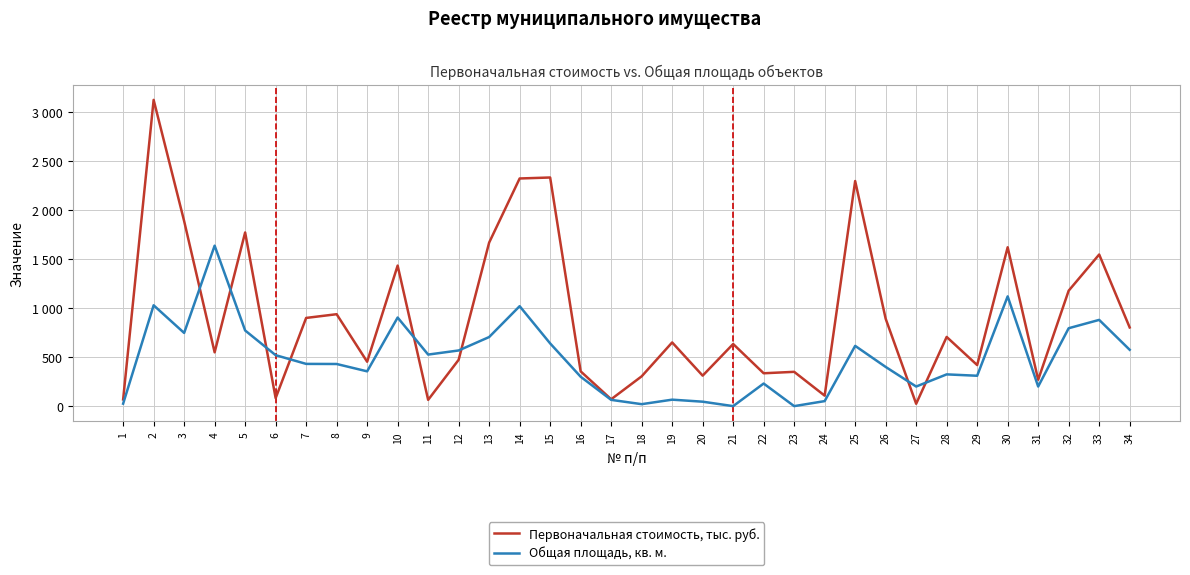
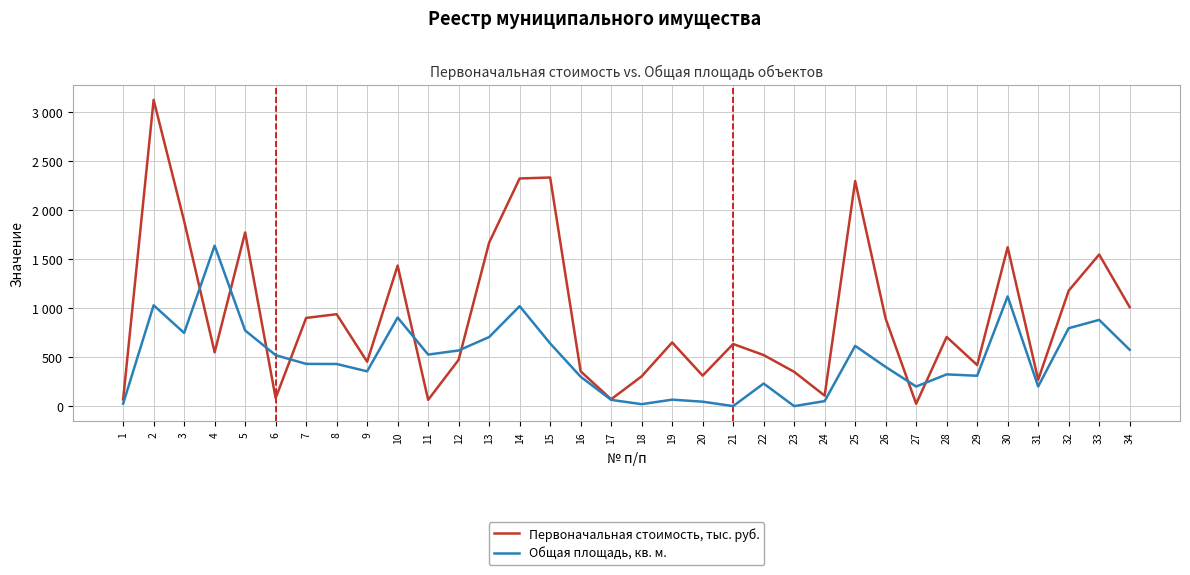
Первоначальная стоимость, тыс. руб., 22: 300 -> 500
Первоначальная стоимость, тыс. руб., 34: 800 -> 1000
